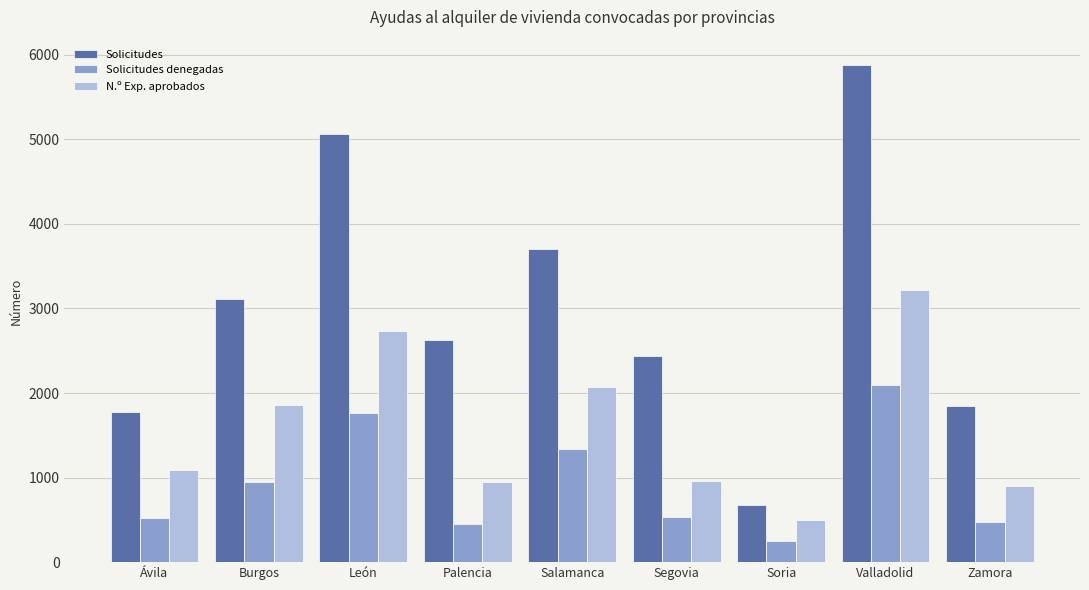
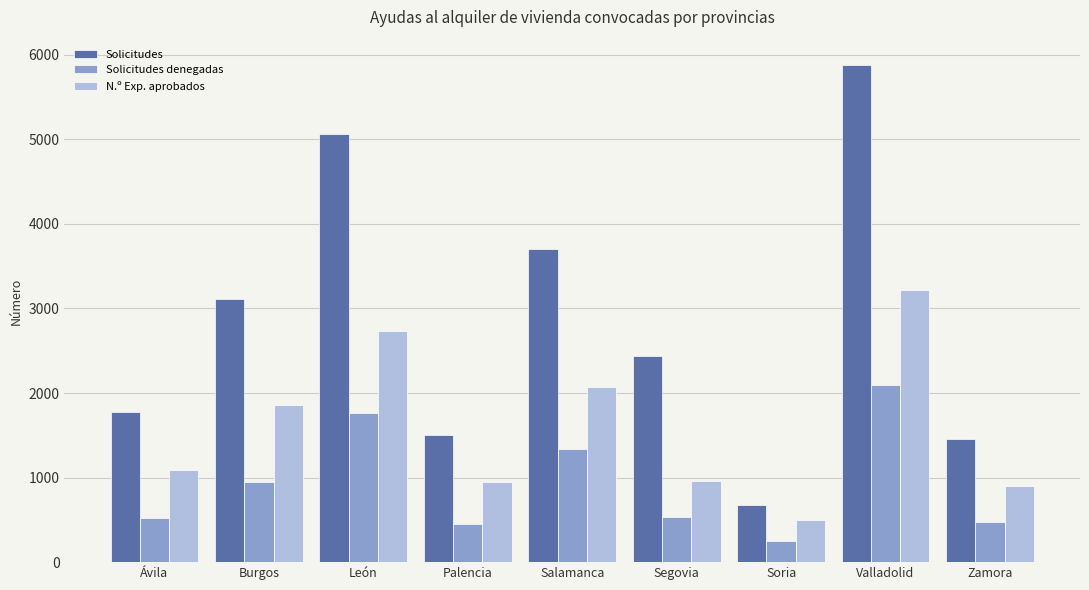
Solicitudes, Palencia: 2600 -> 1500
Solicitudes, Zamora: 1800 -> 1500
